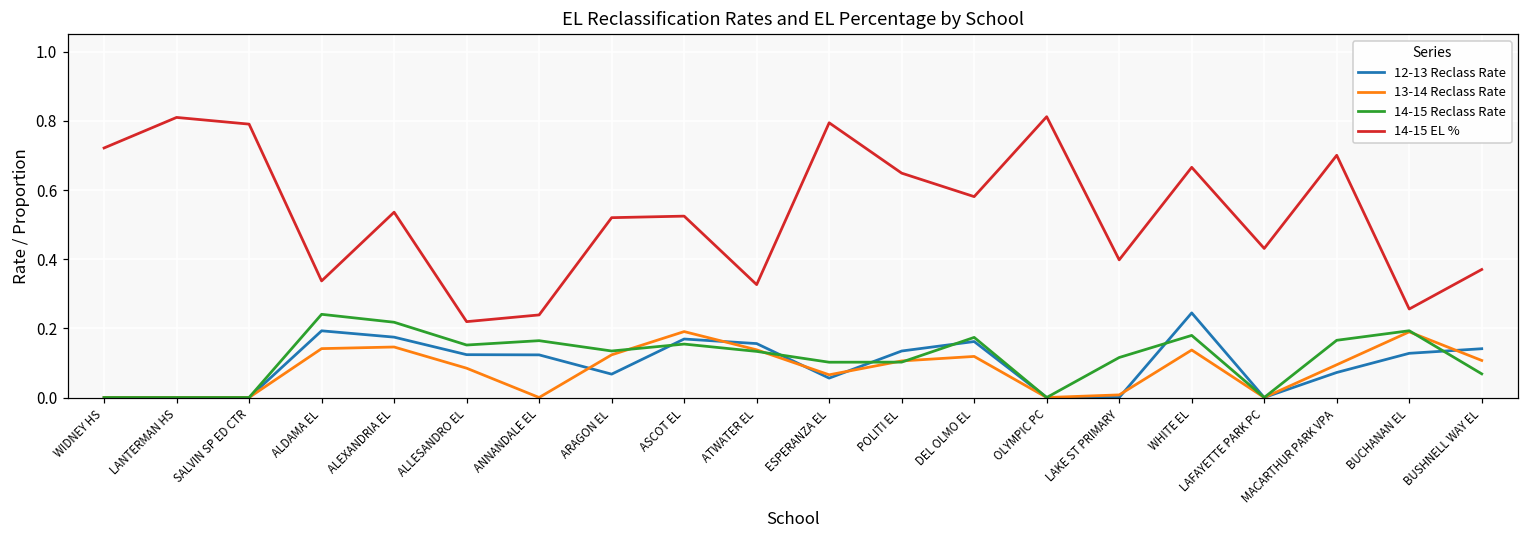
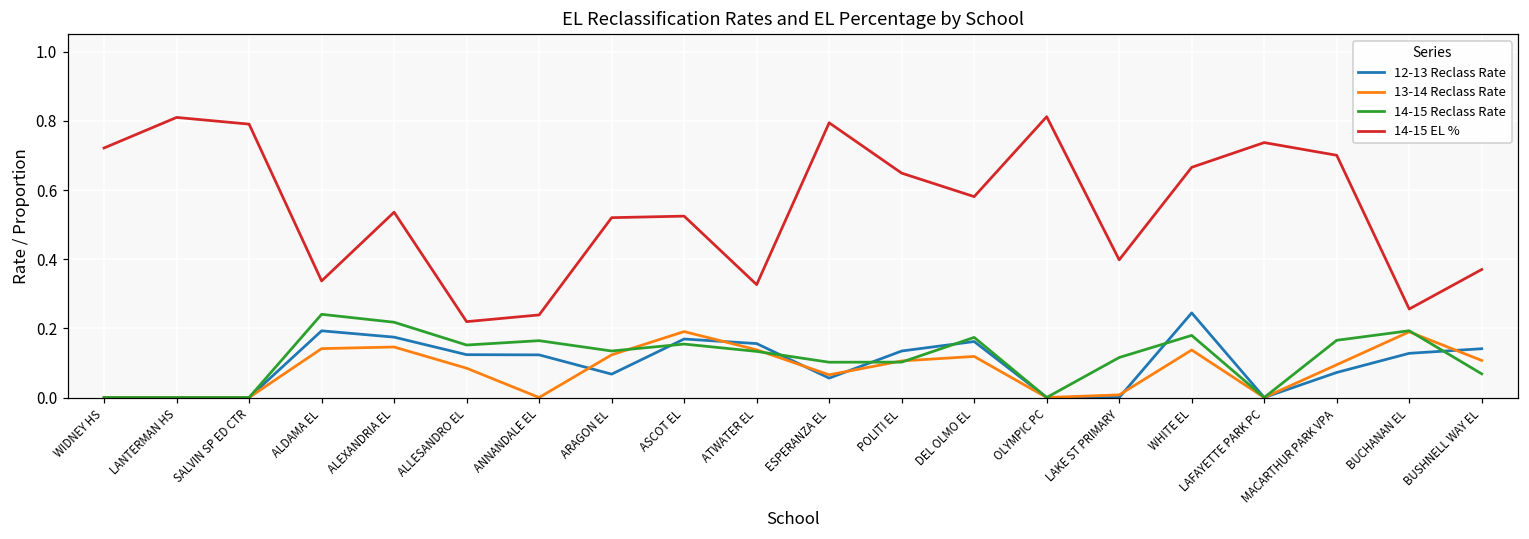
14-15 EL %, LAFAYETTE PARK PC: 0.43 -> 0.74
